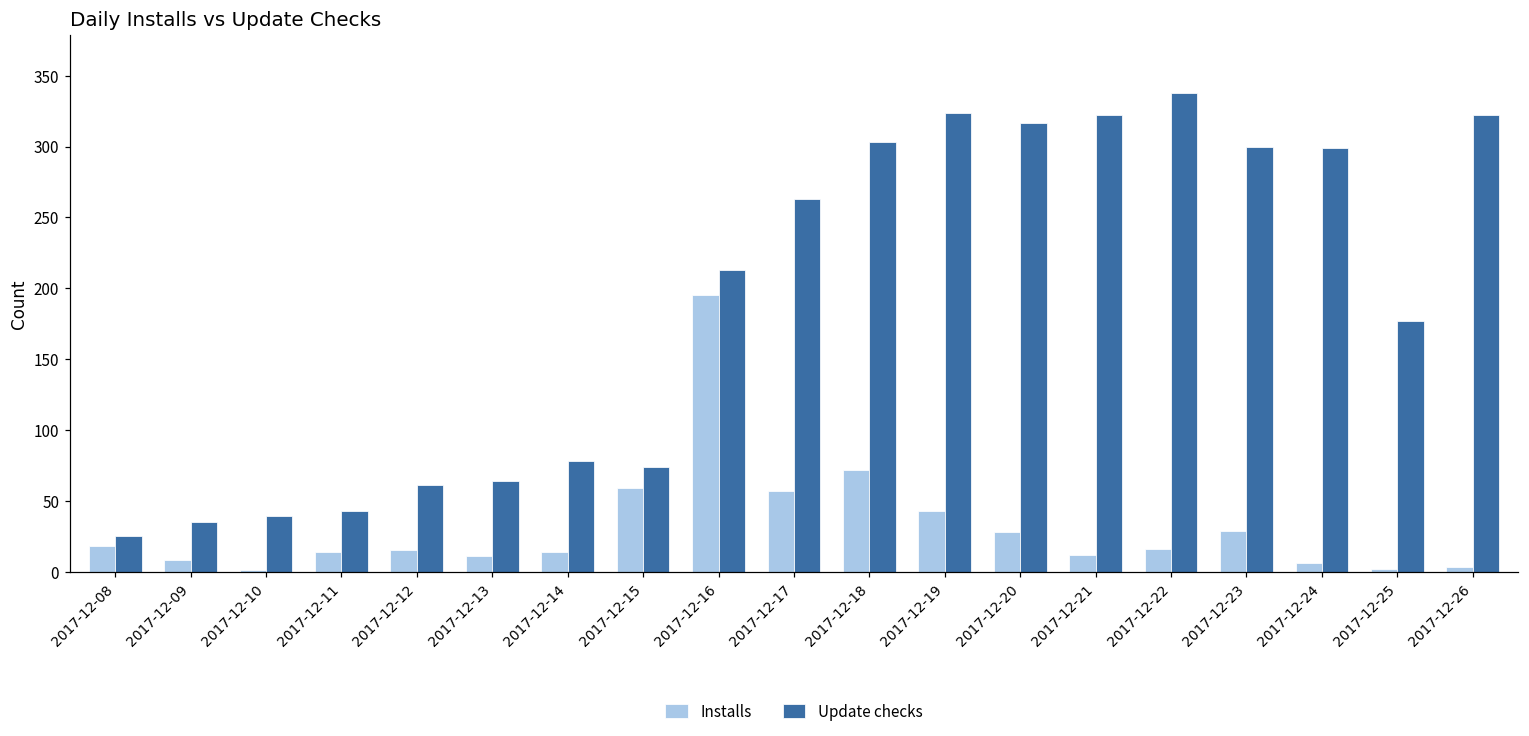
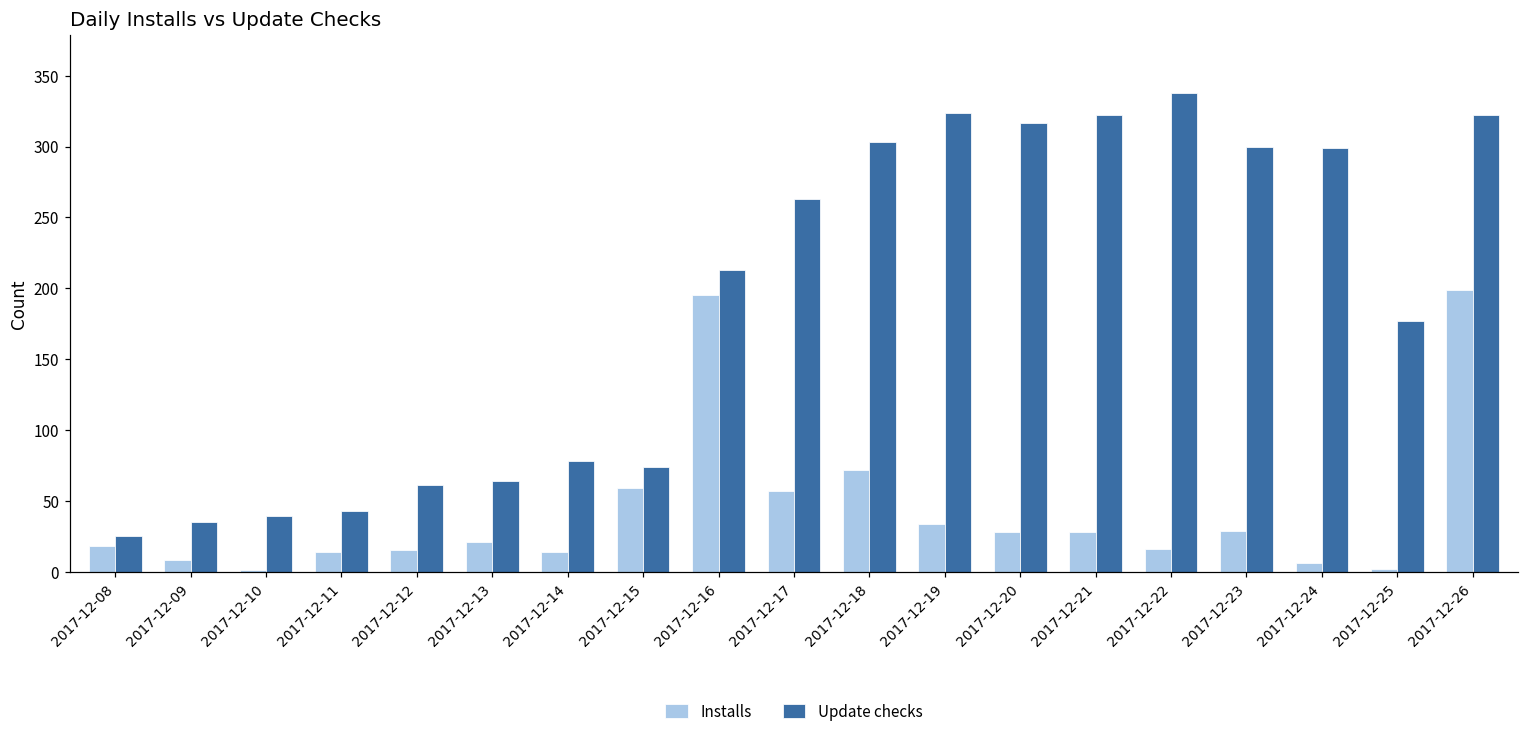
Installs, 2017-12-13: 11 -> 21
Installs, 2017-12-19: 43 -> 34
Installs, 2017-12-21: 12 -> 28
Installs, 2017-12-26: 3 -> 199
